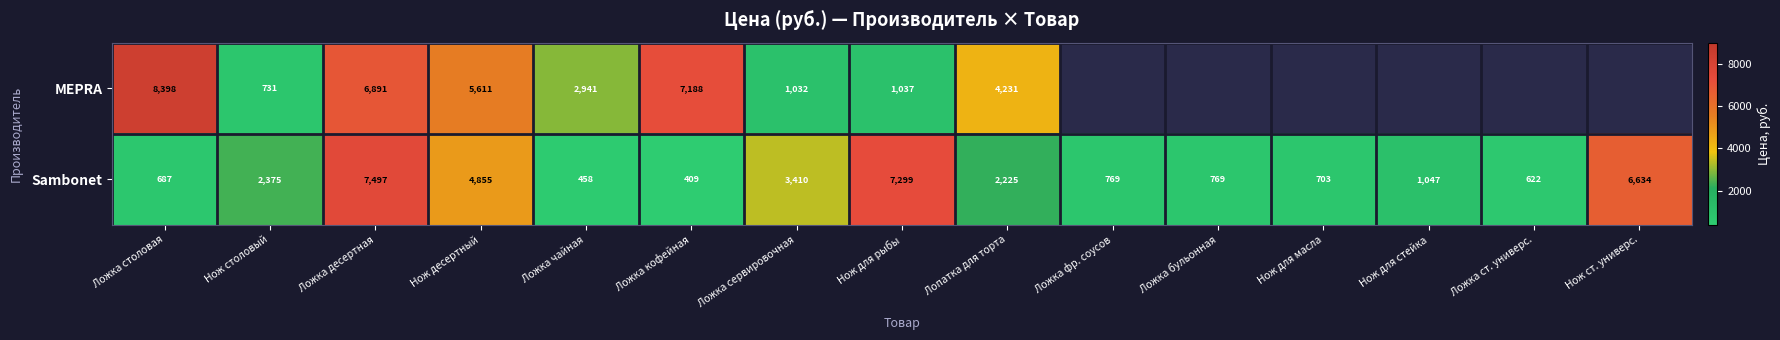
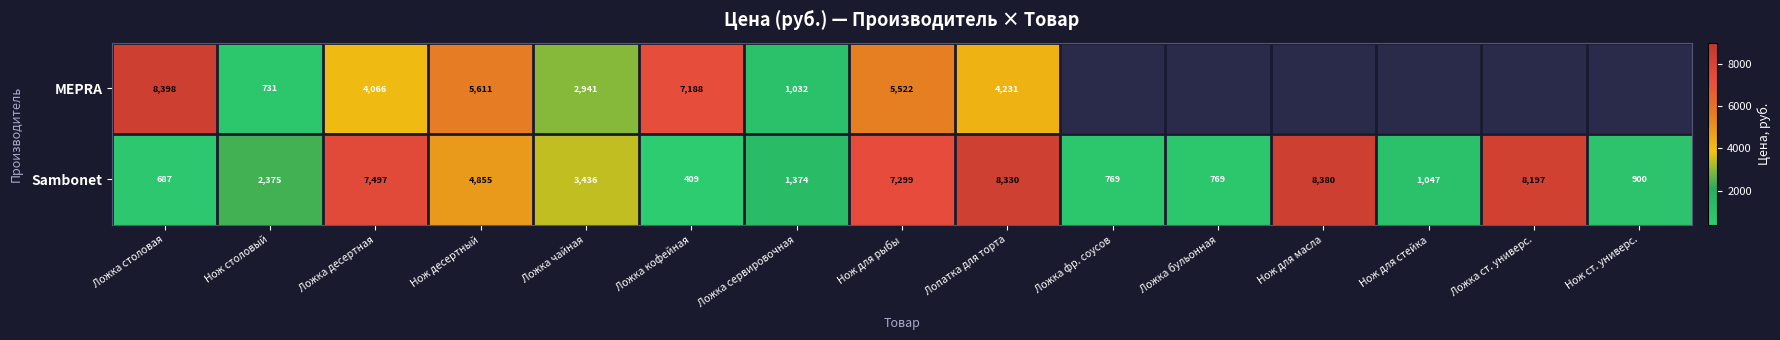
MEPRA, Ложка десертная: 6,891 -> 4,066
MEPRA, Нож для рыбы: 1,037 -> 5,522
Sambonet, Ложка чайная: 458 -> 3,436
Sambonet, Ложка сервировочная: 3,410 -> 1,374
Sambonet, Лопатка для торта: 2,225 -> 8,330
Sambonet, Нож для масла: 703 -> 8,380
Sambonet, Ложка ст. универс.: 622 -> 8,197
Sambonet, Нож ст. универс.: 6,634 -> 900
